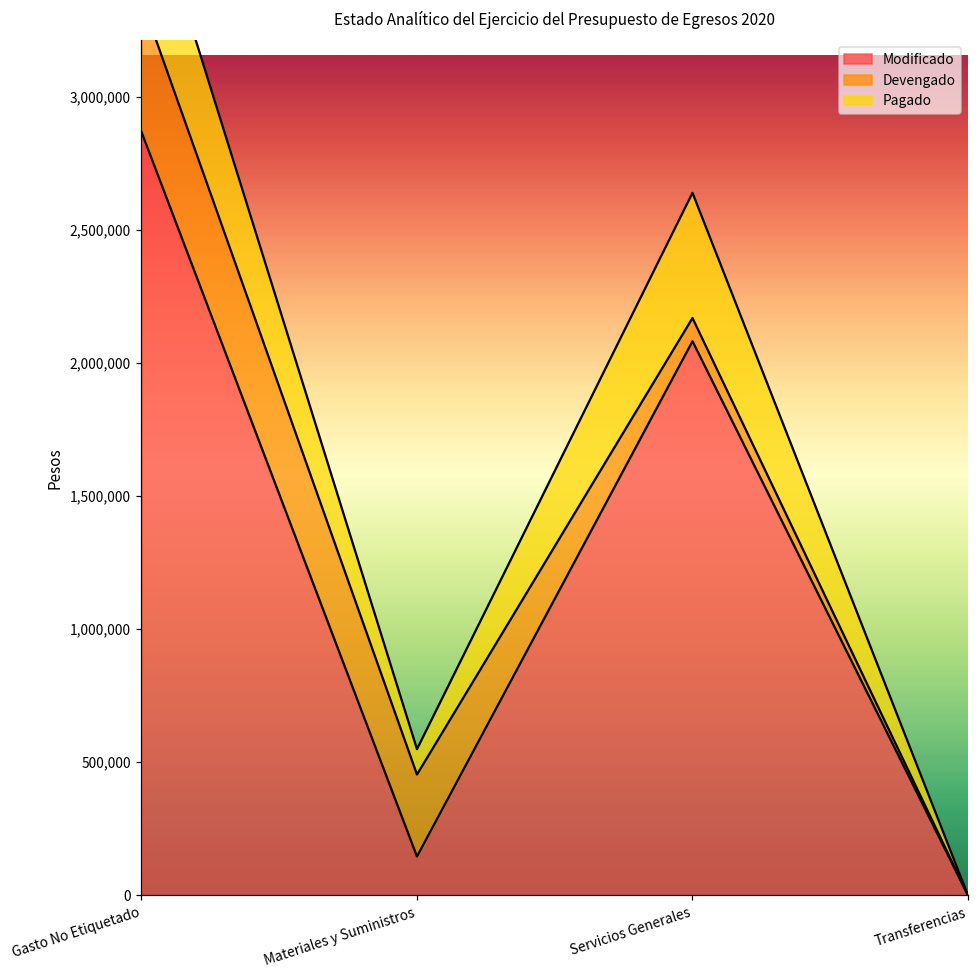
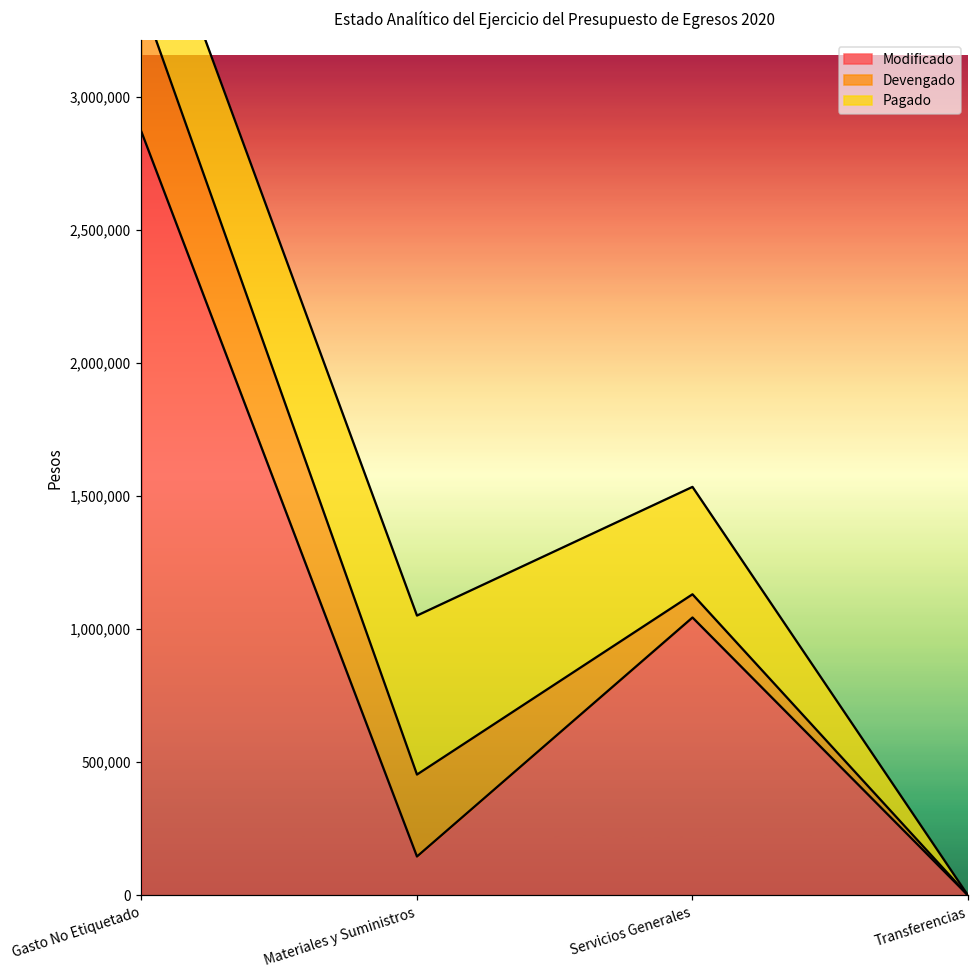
Pagado, Materiales y Suministros: 100,000 -> 600,000
Modificado, Servicios Generales: 2,080,000 -> 1,040,000
Pagado, Servicios Generales: 470,000 -> 400,000
